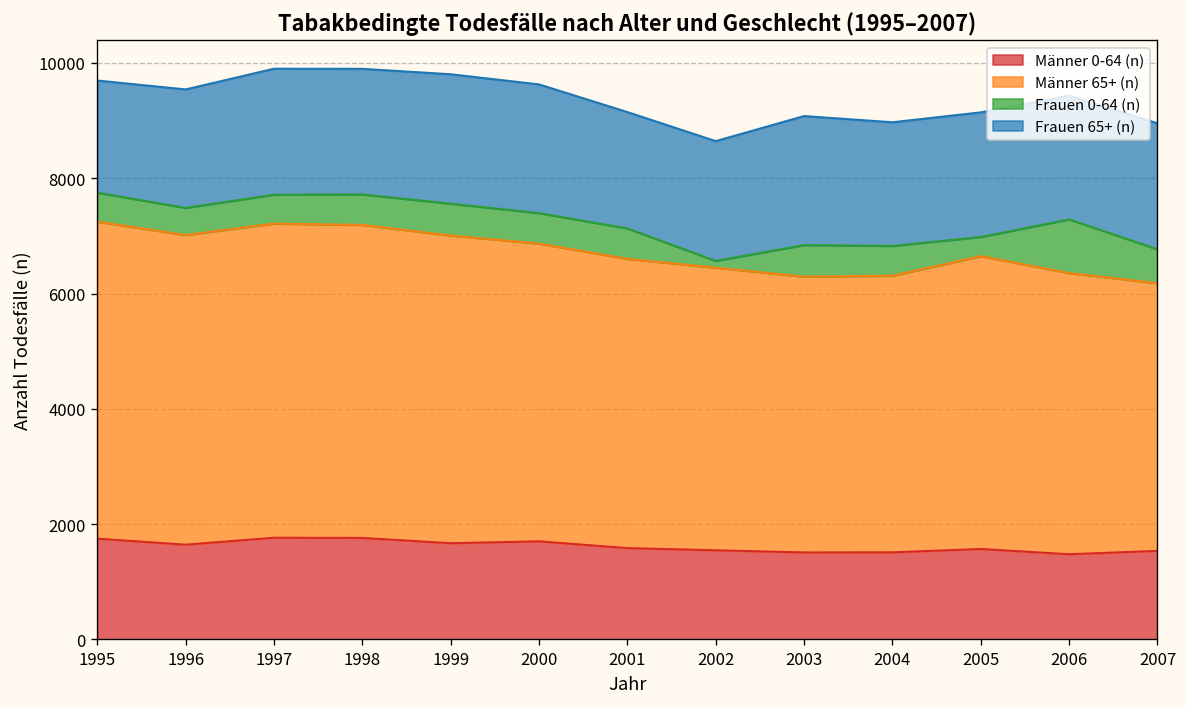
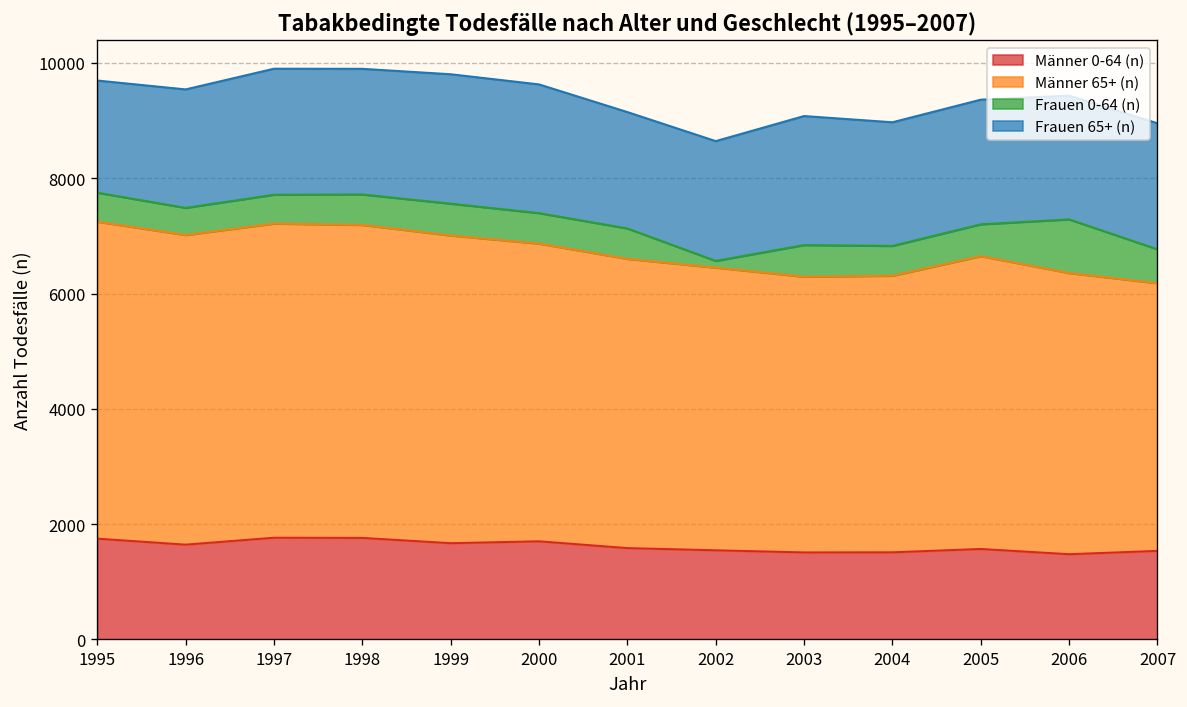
Frauen 0-64 (n), 2005: 300 -> 600
